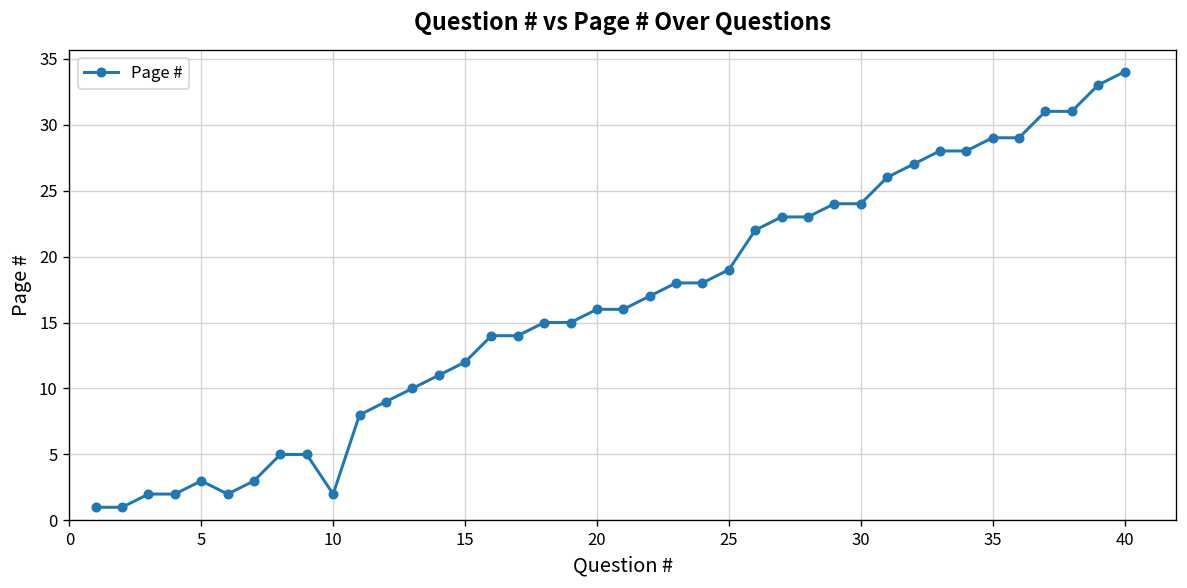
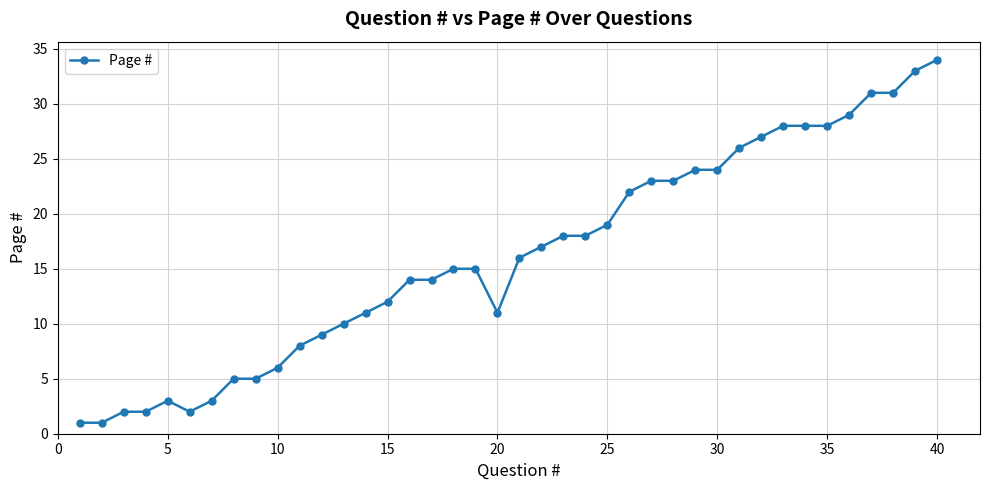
10: 2 -> 6
20: 16 -> 11
35: 29 -> 28
